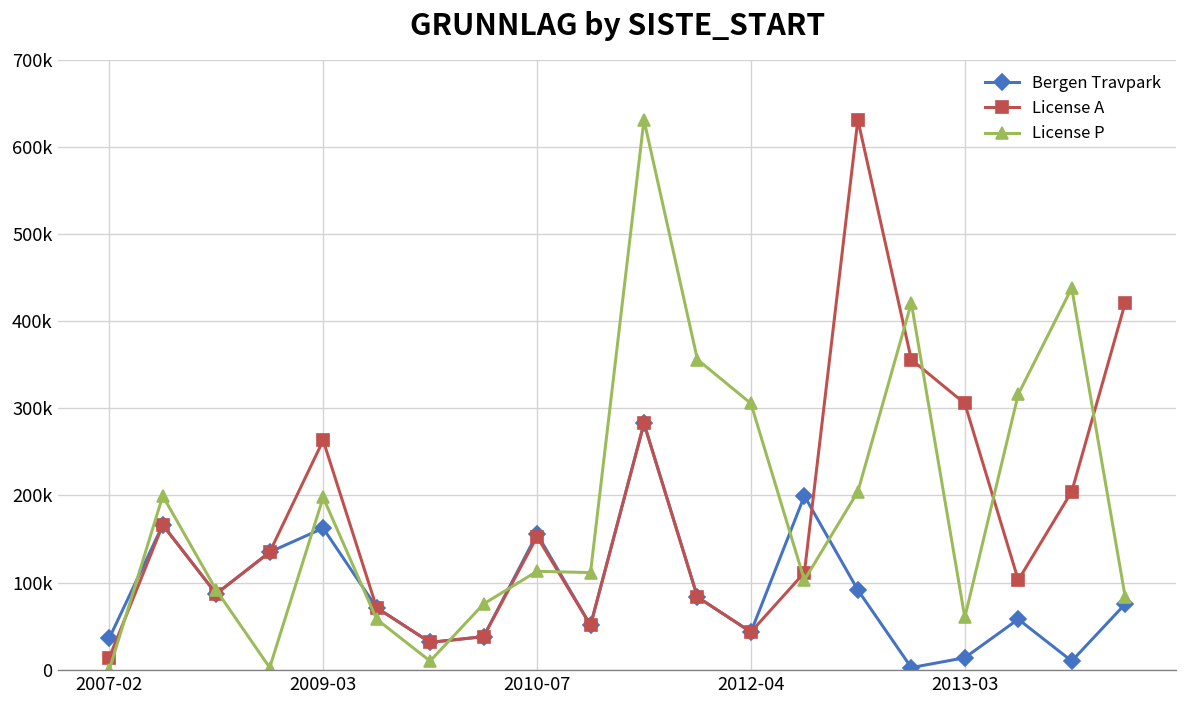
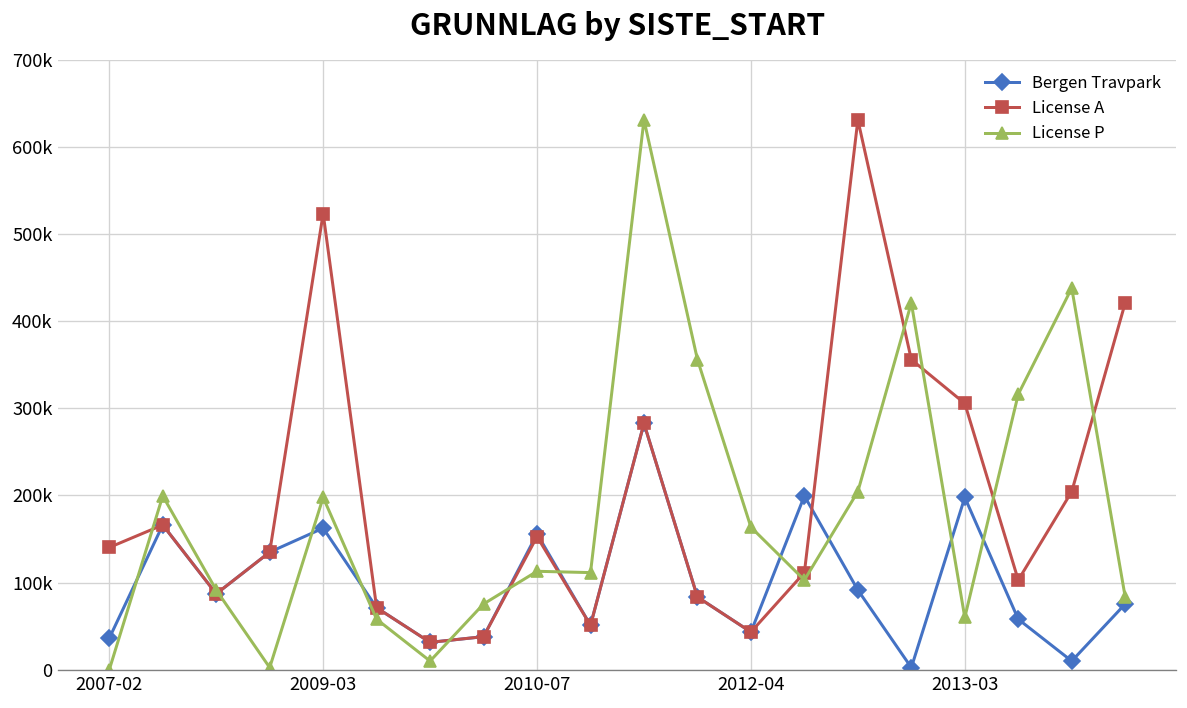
License A, 2007-02: 10000 -> 140000
License A, 2009-03: 260000 -> 520000
License P, 2012-04: 310000 -> 160000
Bergen Travpark, 2013-03: 10000 -> 200000
